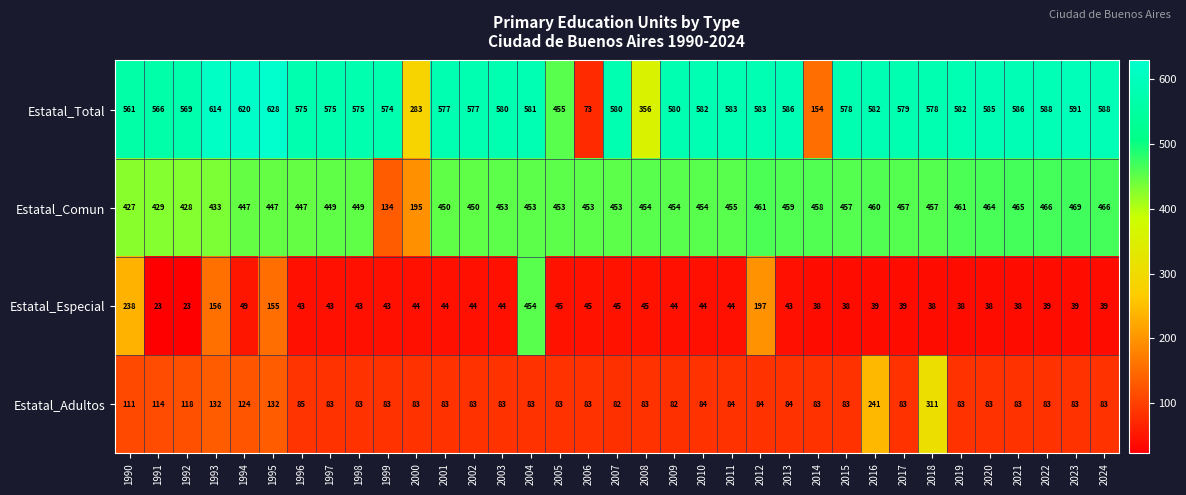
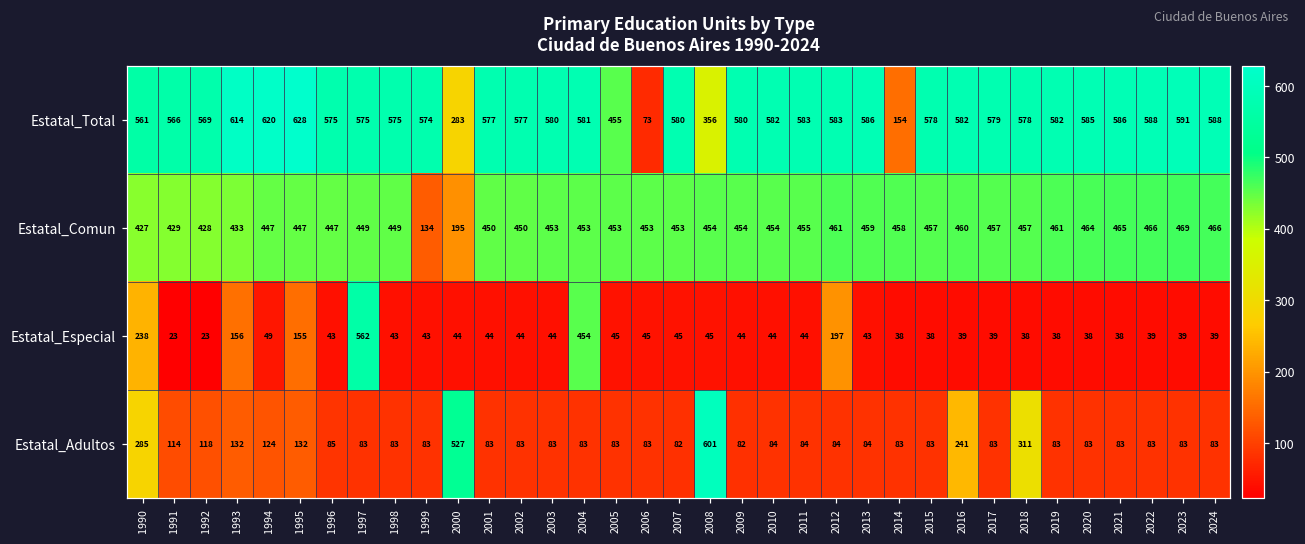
Estatal_Especial, 1997: 43 -> 562
Estatal_Adultos, 1990: 111 -> 285
Estatal_Adultos, 2000: 83 -> 527
Estatal_Adultos, 2008: 83 -> 601
